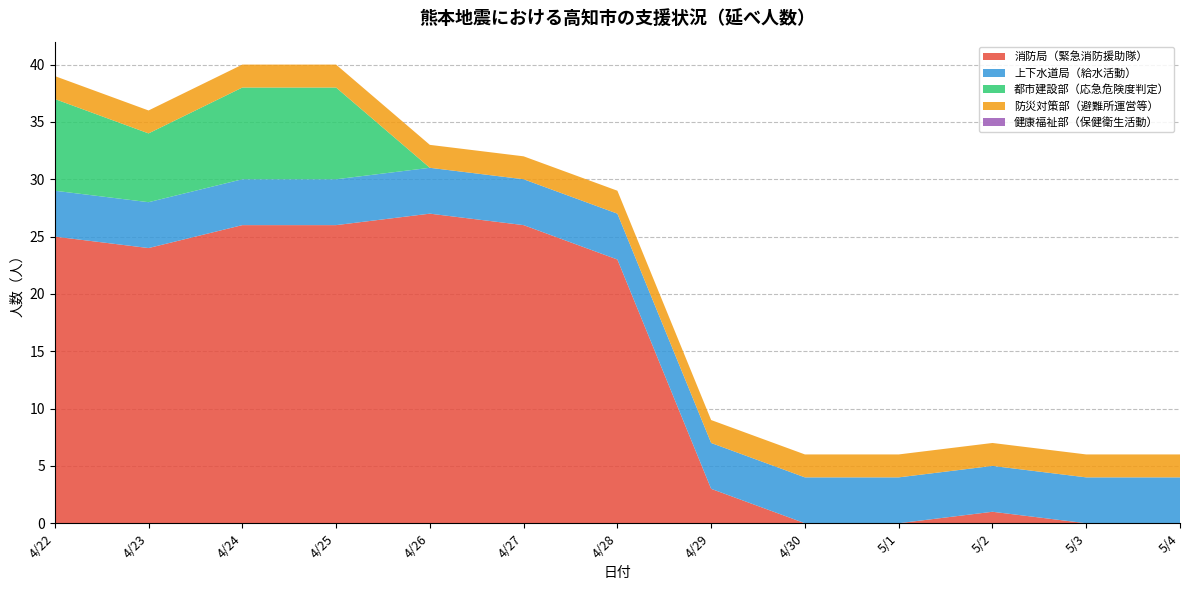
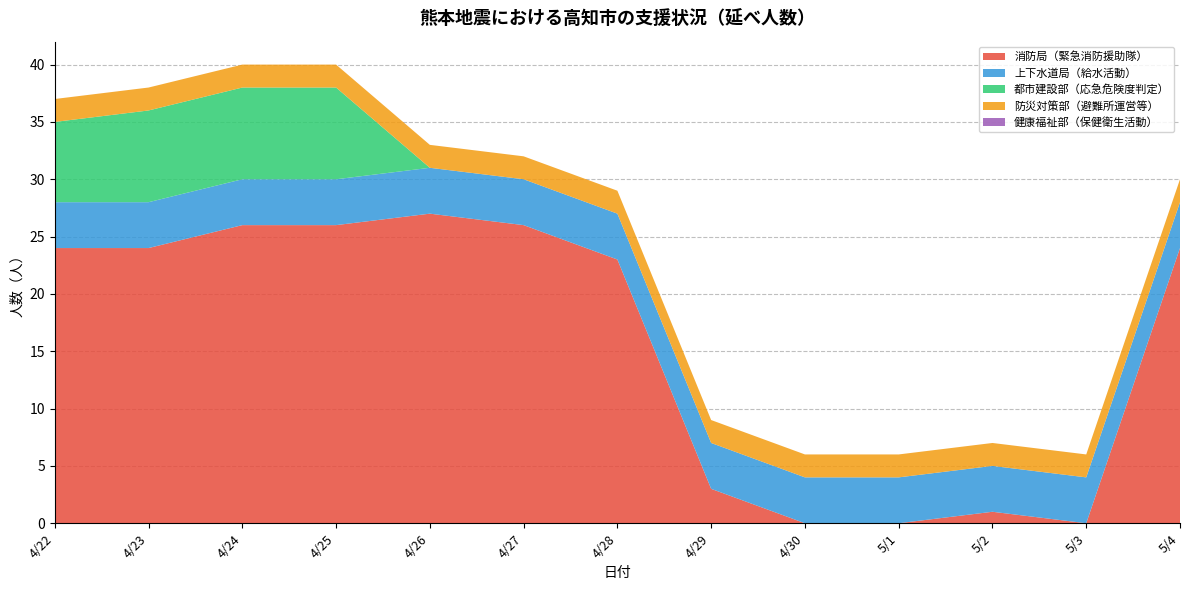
消防局（緊急消防援助隊）, 4/22: 25 -> 24
都市建設部（応急危険度判定）, 4/22: 8 -> 7
都市建設部（応急危険度判定）, 4/23: 6 -> 8
消防局（緊急消防援助隊）, 5/4: 0 -> 24
